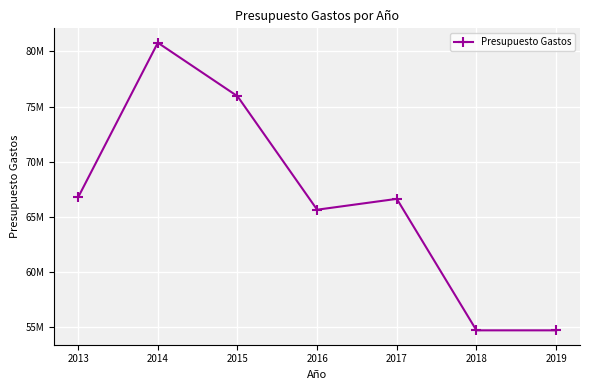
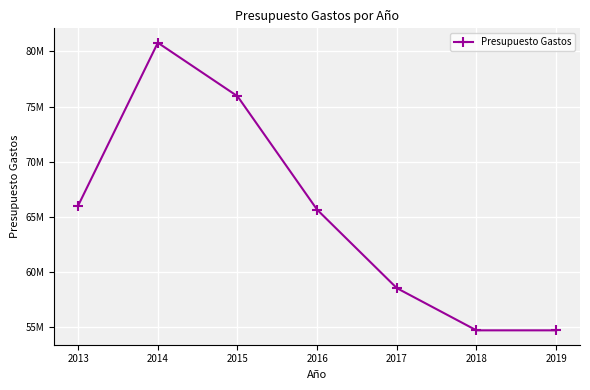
2013: 66800000 -> 66000000
2017: 66600000 -> 58600000
